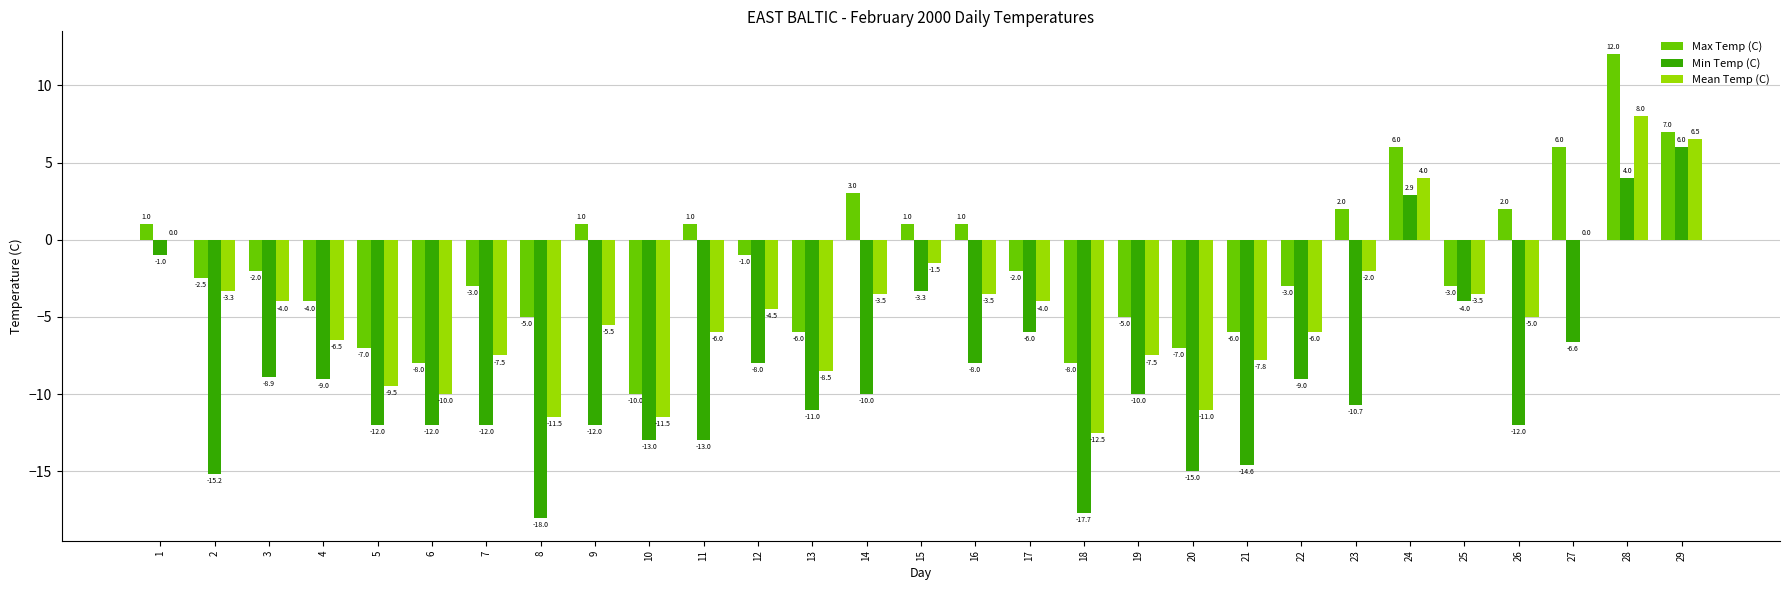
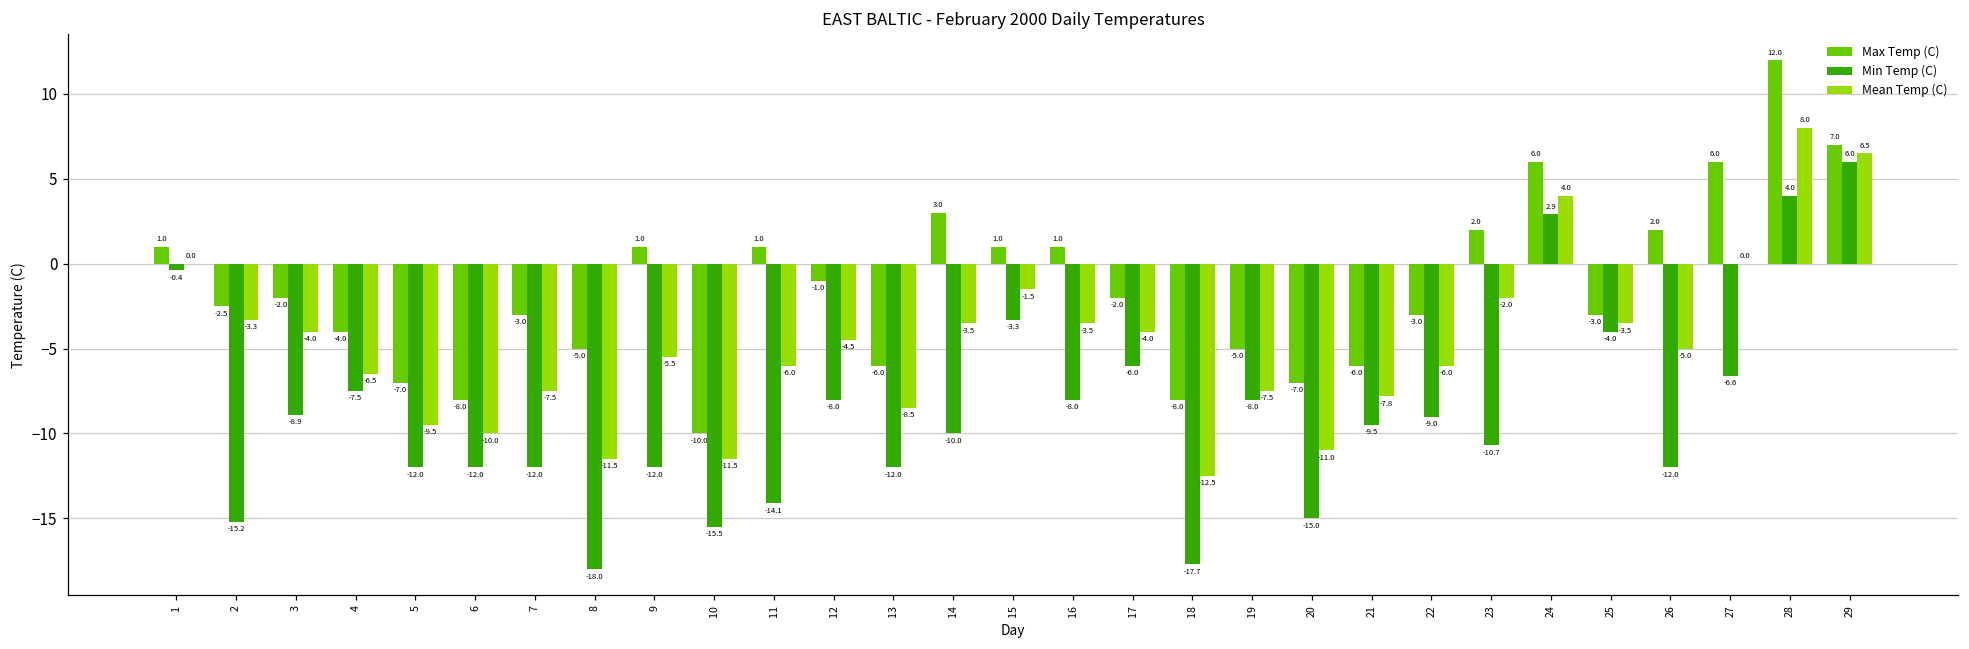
Min Temp (C), 1: -1.0 -> -0.4
Min Temp (C), 4: -9.0 -> -7.5
Min Temp (C), 10: -13.0 -> -15.5
Min Temp (C), 11: -13.0 -> -14.1
Min Temp (C), 13: -11.0 -> -12.0
Min Temp (C), 19: -10.0 -> -8.0
Min Temp (C), 21: -14.6 -> -9.5
